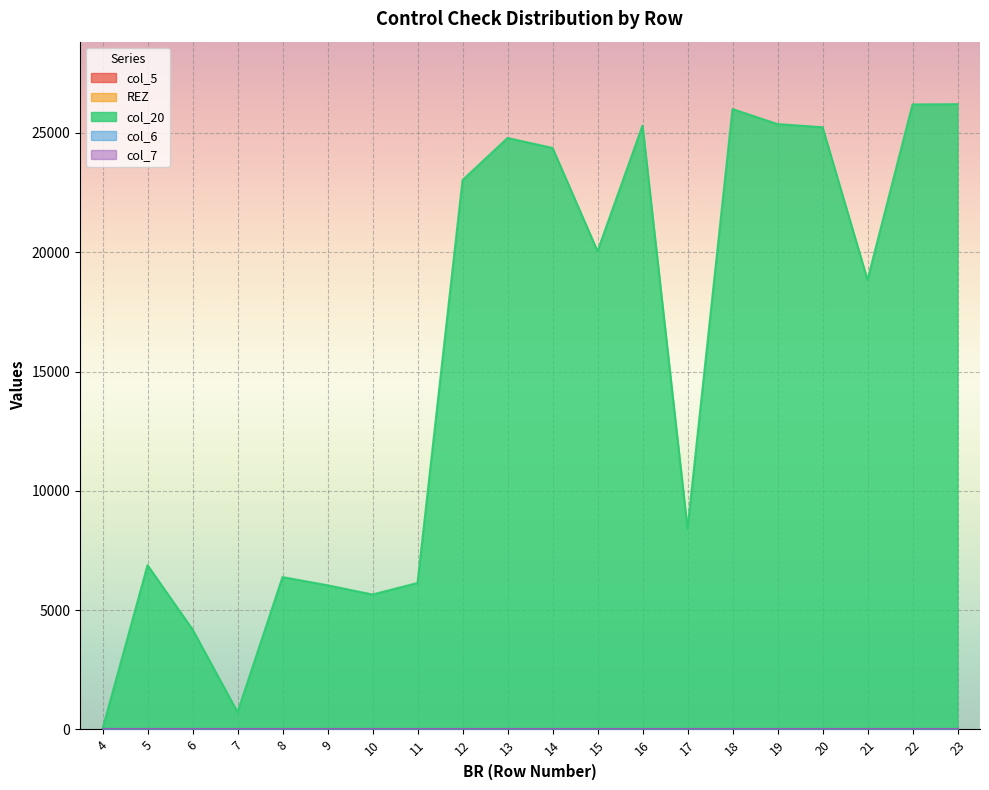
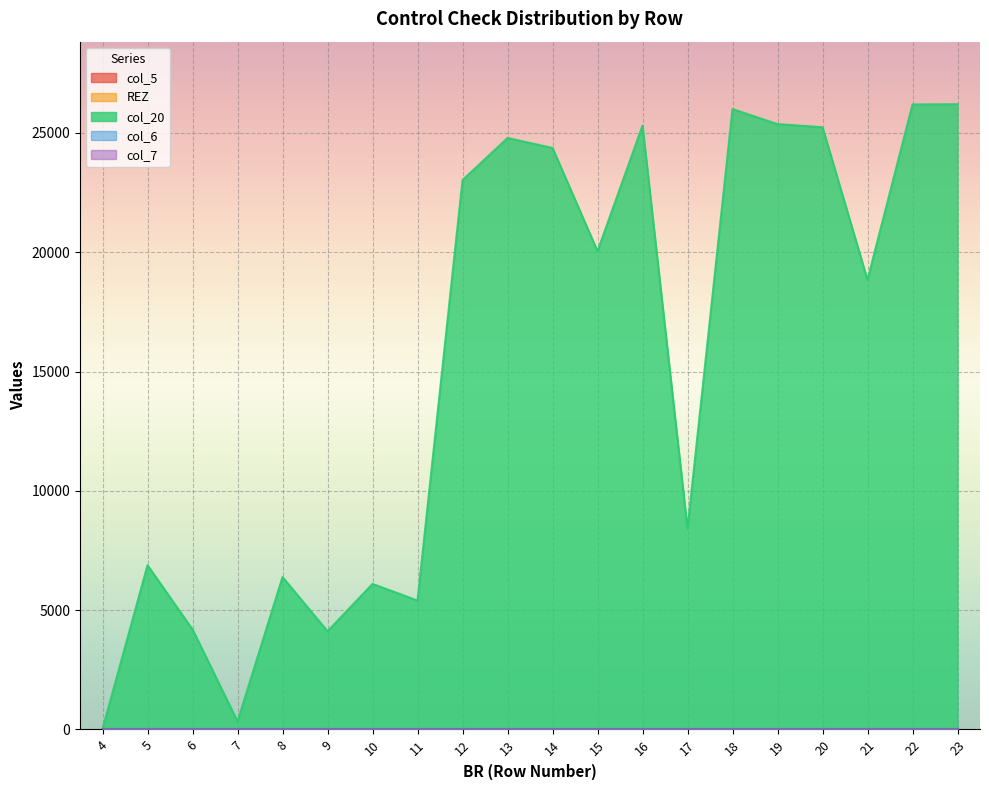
col_20, 7: 700 -> 300
col_20, 9: 6000 -> 4100
col_20, 10: 5700 -> 6100
col_20, 11: 6100 -> 5400
